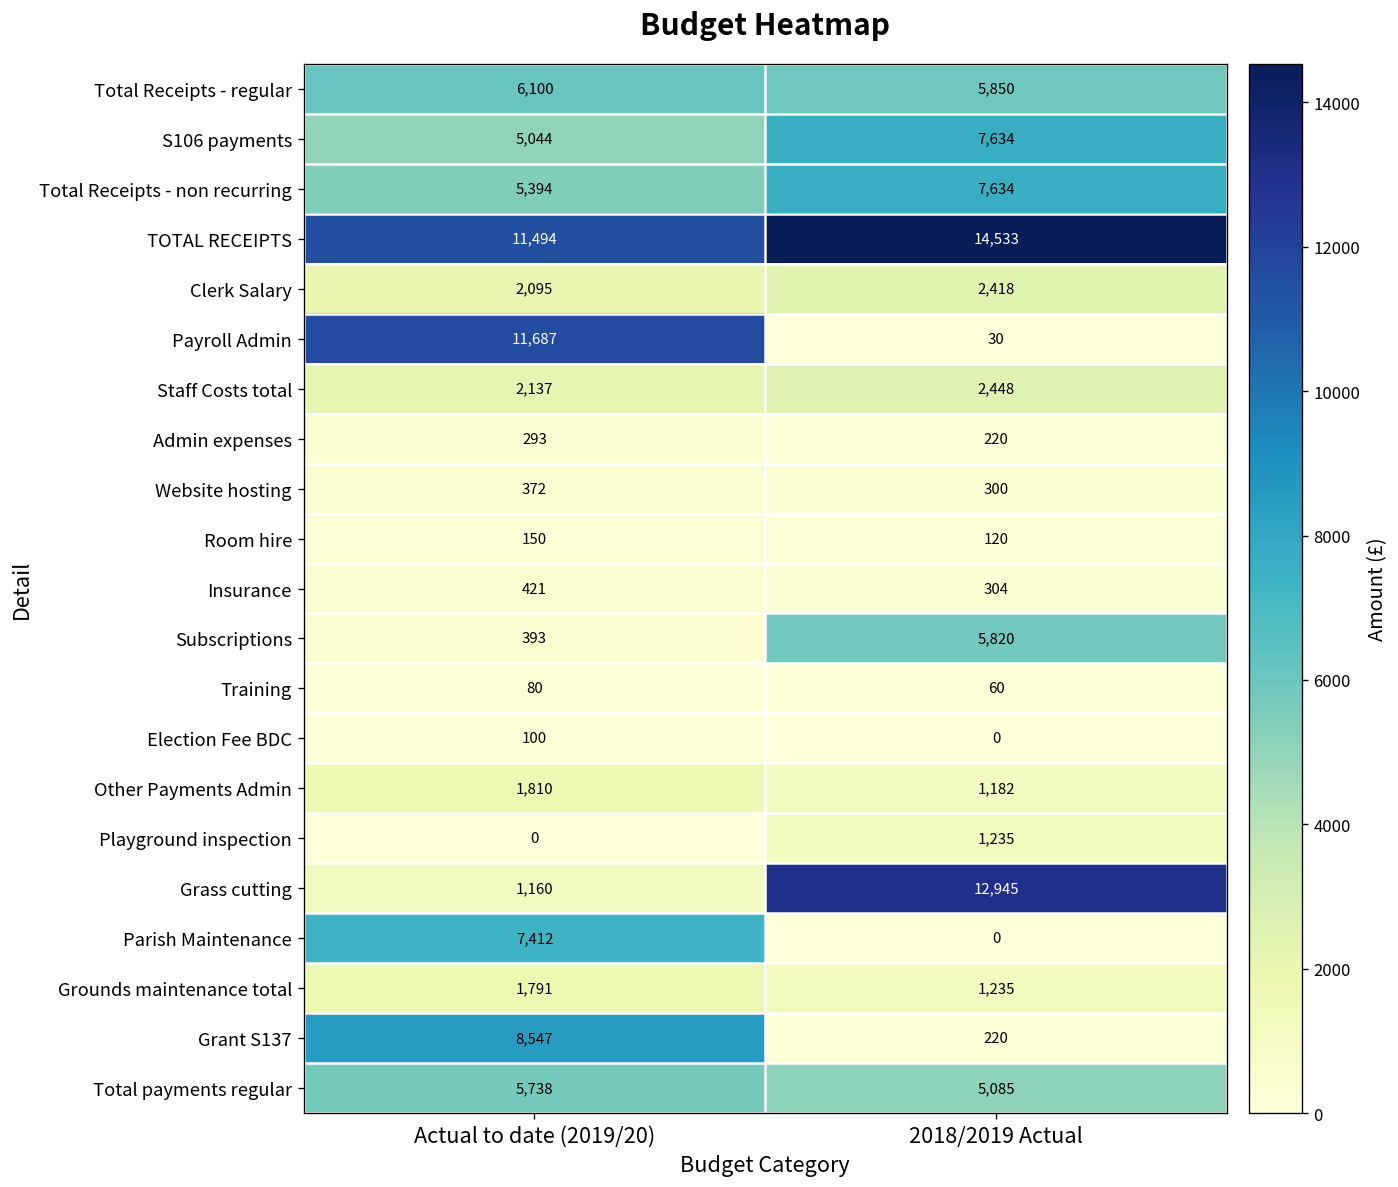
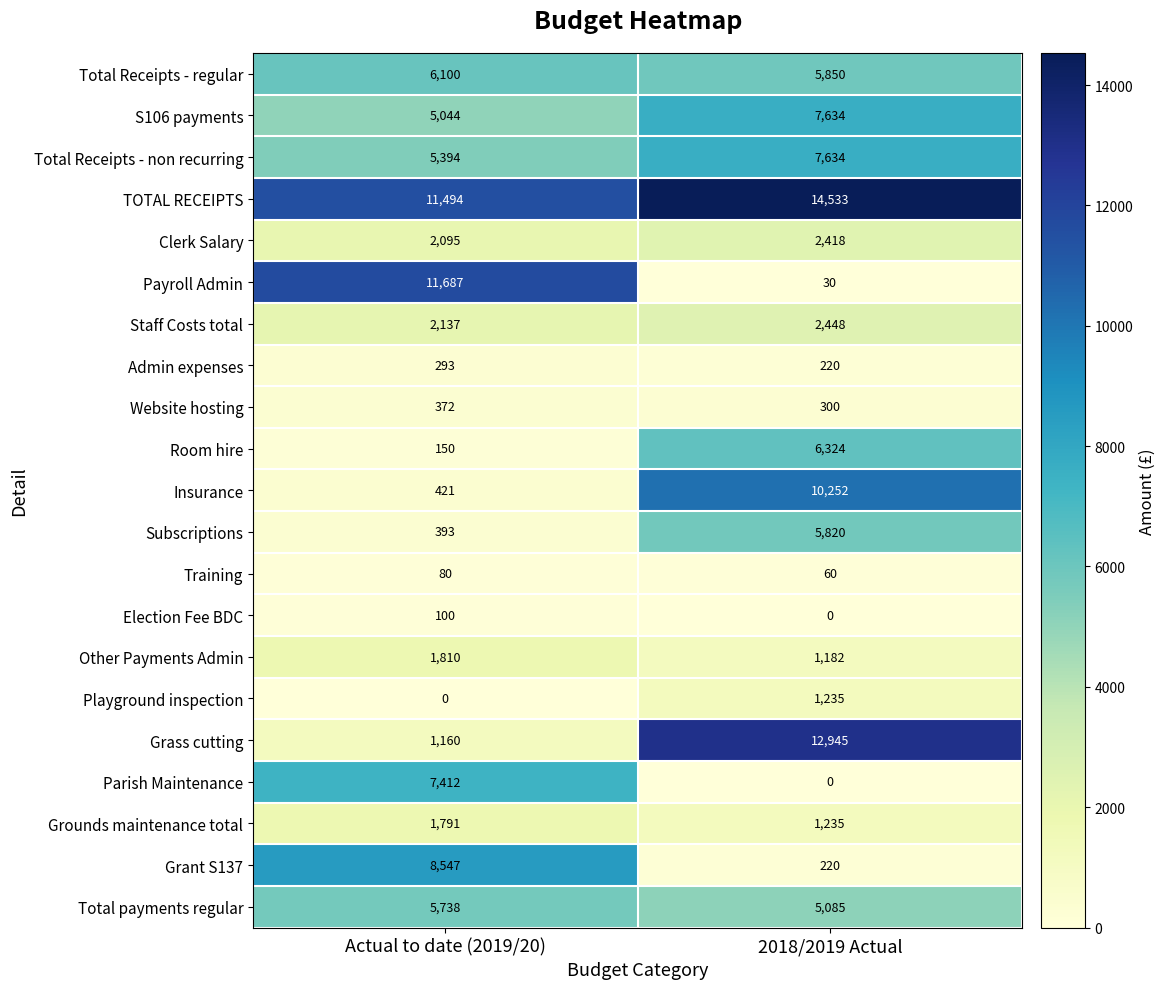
Room hire, 2018/2019 Actual: 120 -> 6,324
Insurance, 2018/2019 Actual: 304 -> 10,252
